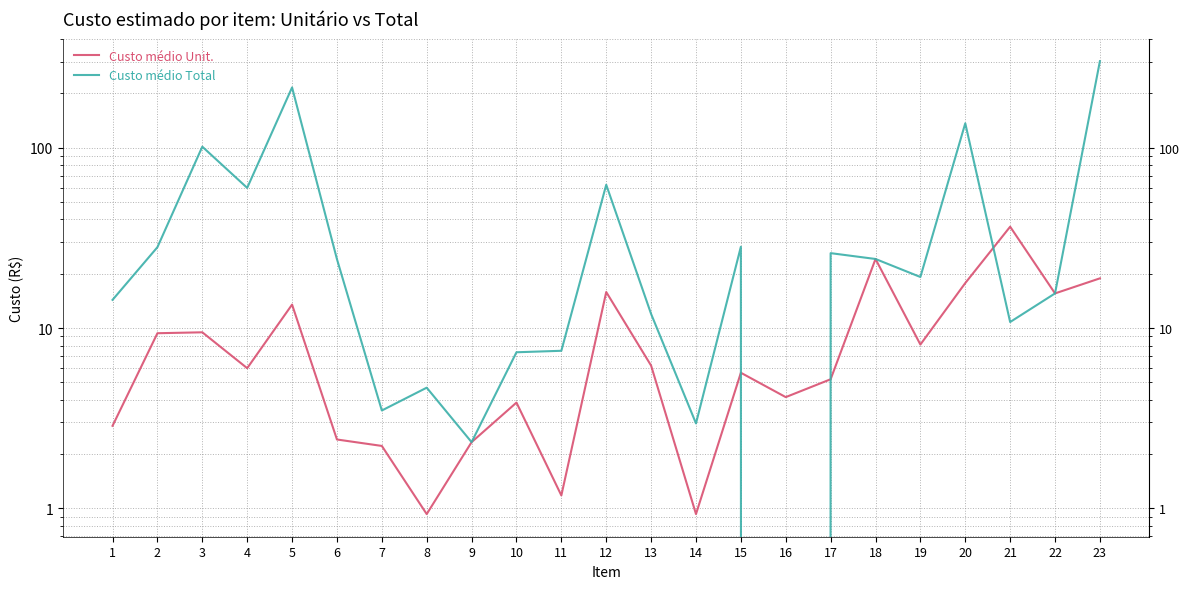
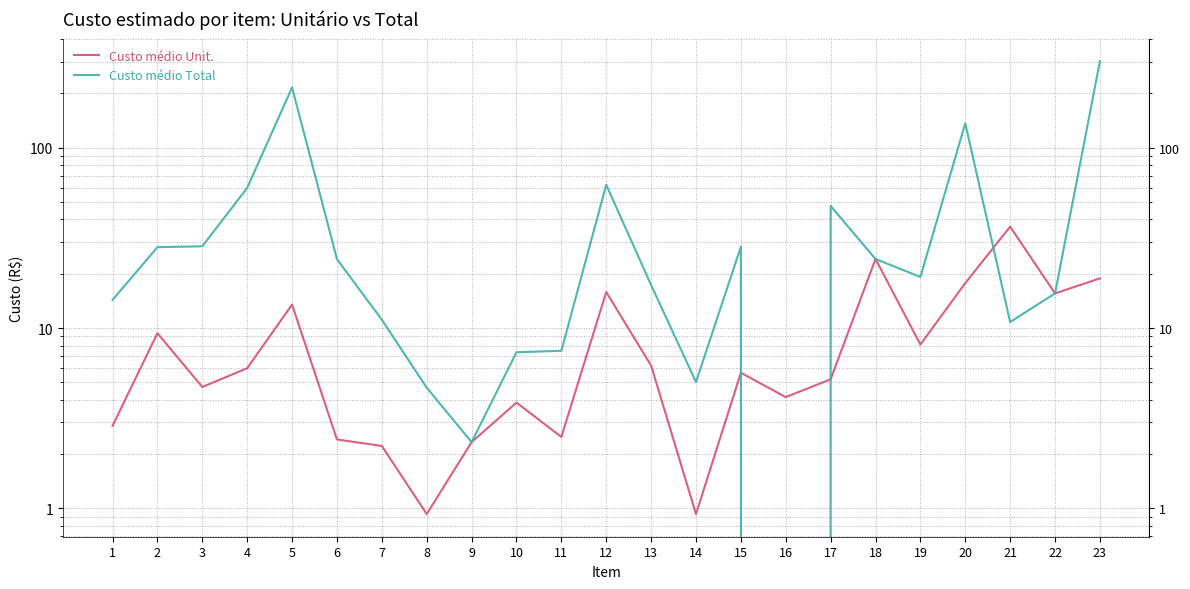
Custo médio Unit., 3: 9 -> 4.7
Custo médio Total, 3: 100 -> 28
Custo médio Total, 7: 3.5 -> 11
Custo médio Unit., 11: 1.2 -> 2.5
Custo médio Total, 13: 12 -> 17
Custo médio Total, 14: 3.0 -> 5.0
Custo médio Total, 17: 26 -> 48
